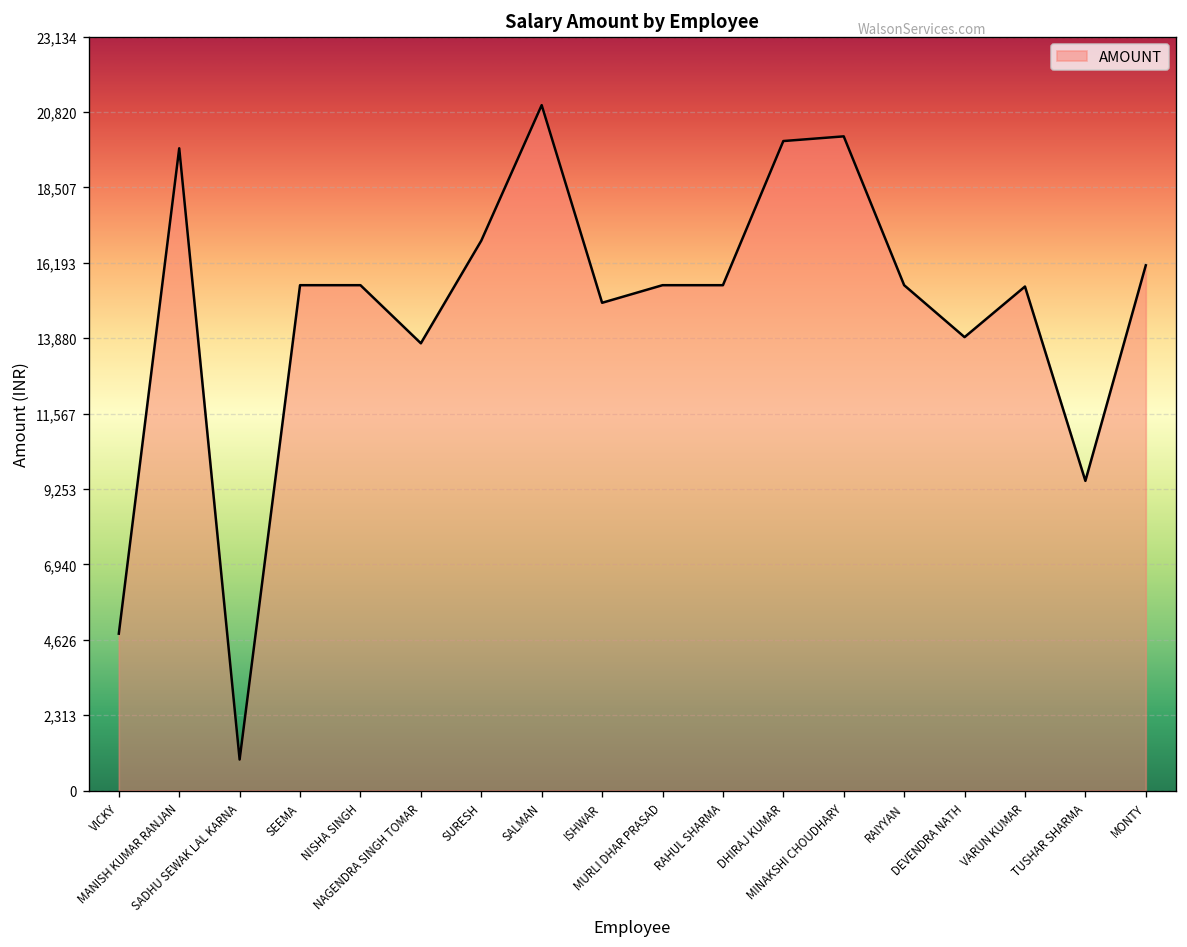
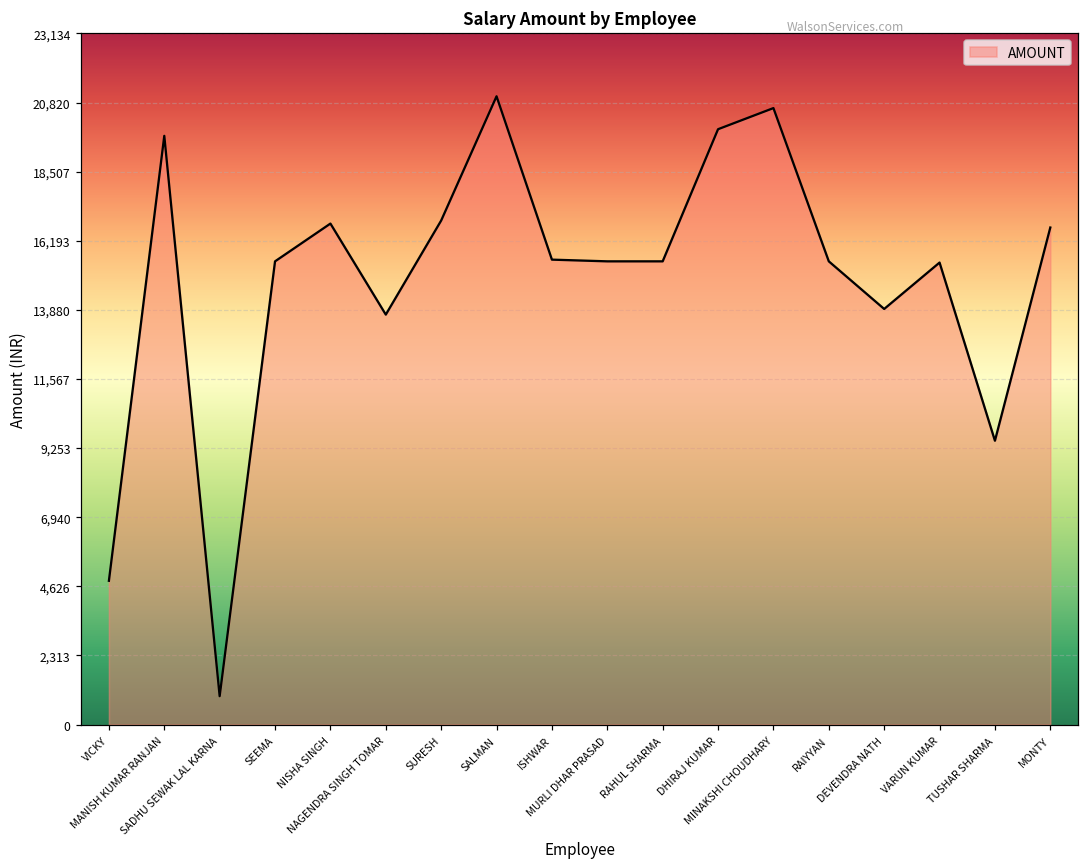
NISHA SINGH: 15,500 -> 16,800
ISHWAR: 15,000 -> 15,600
MINAKSHI CHOUDHARY: 20,100 -> 20,600
MONTY: 16,100 -> 16,600
